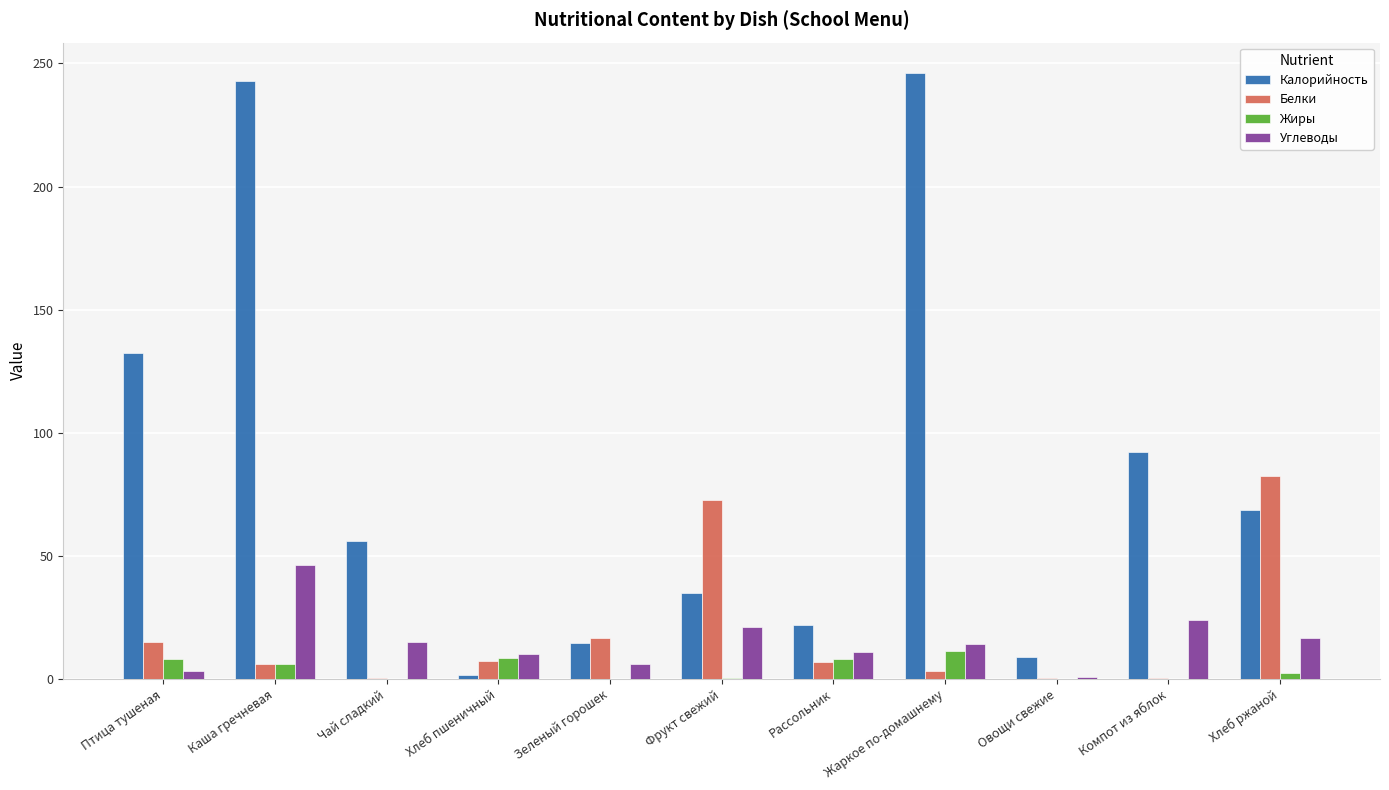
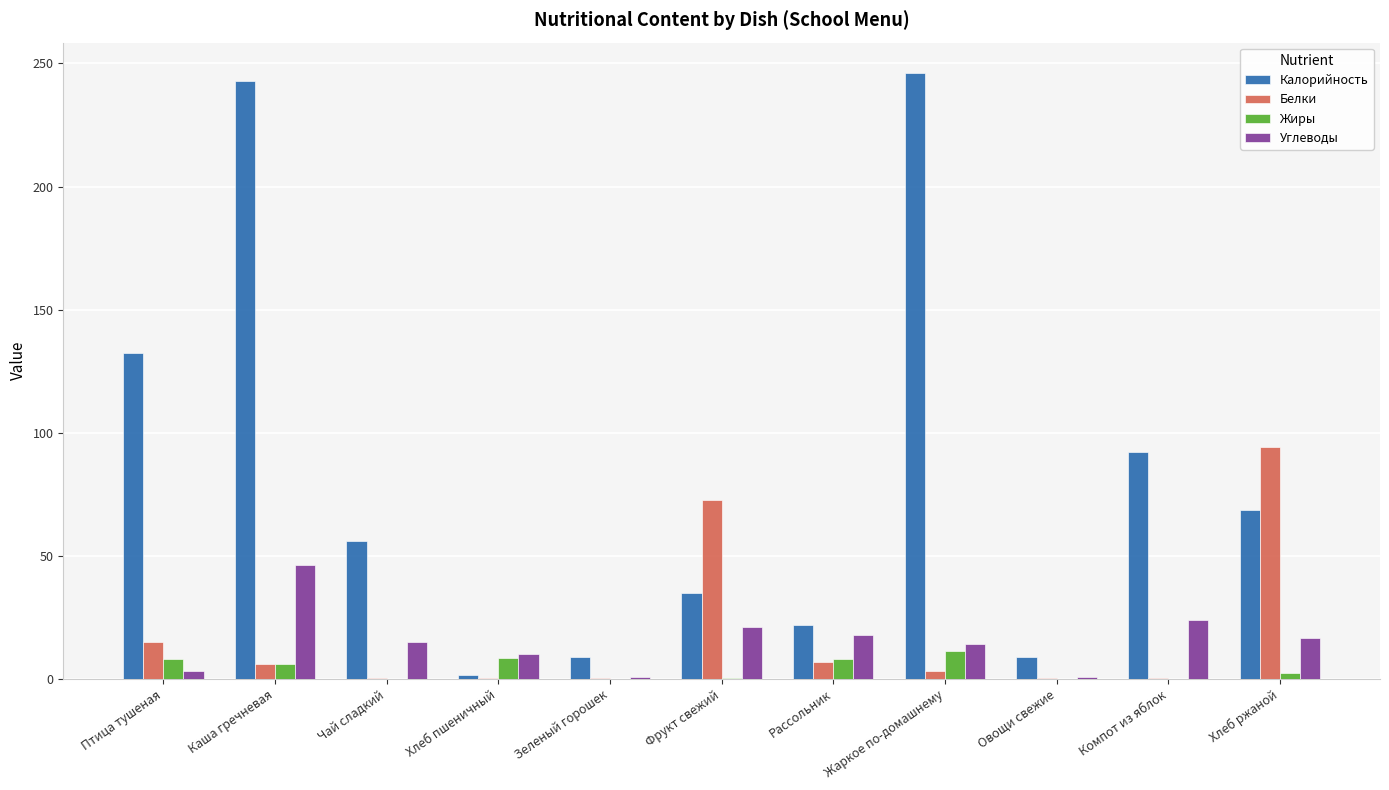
Белки, Хлеб пшеничный: 7 -> 0
Калорийность, Зеленый горошек: 15 -> 9
Белки, Зеленый горошек: 17 -> 0
Углеводы, Зеленый горошек: 6 -> 1
Углеводы, Рассольник: 11 -> 18
Белки, Хлеб ржаной: 82 -> 94
